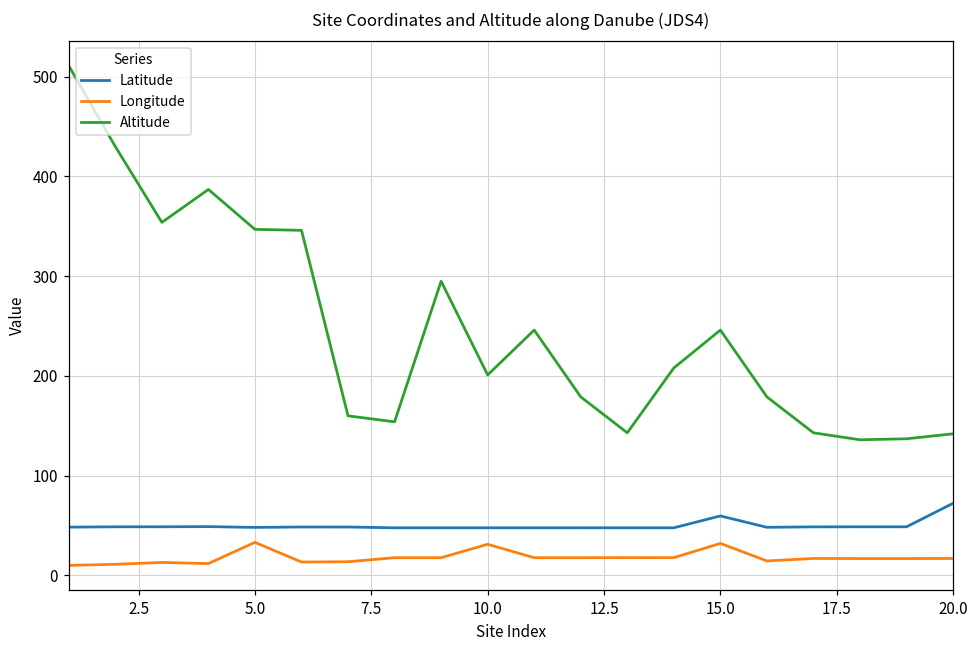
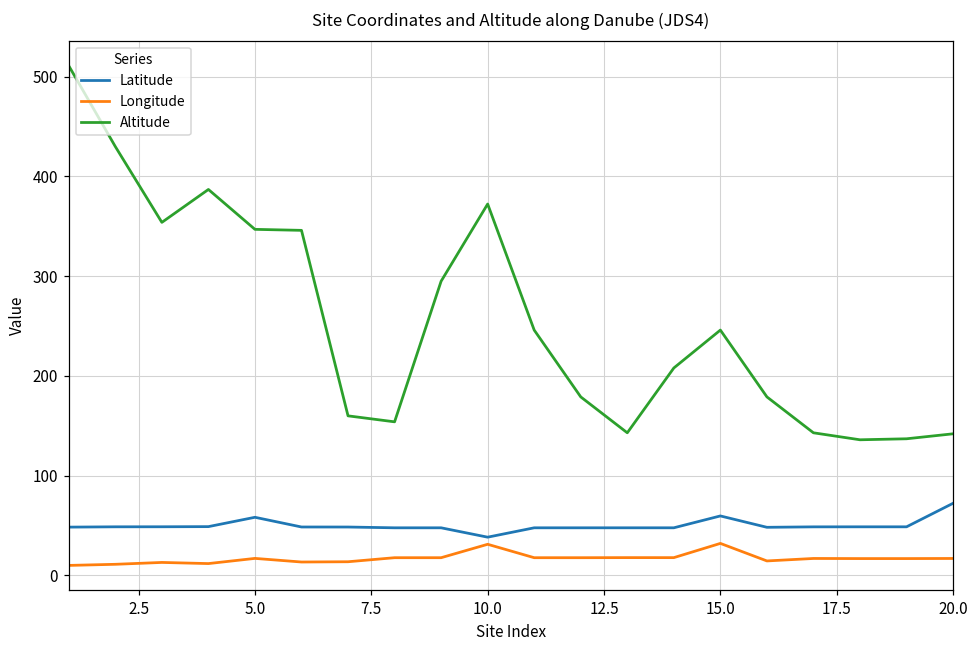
Latitude, 5.0: 50 -> 60
Longitude, 5.0: 30 -> 20
Latitude, 10.0: 50 -> 40
Altitude, 10.0: 200 -> 370
